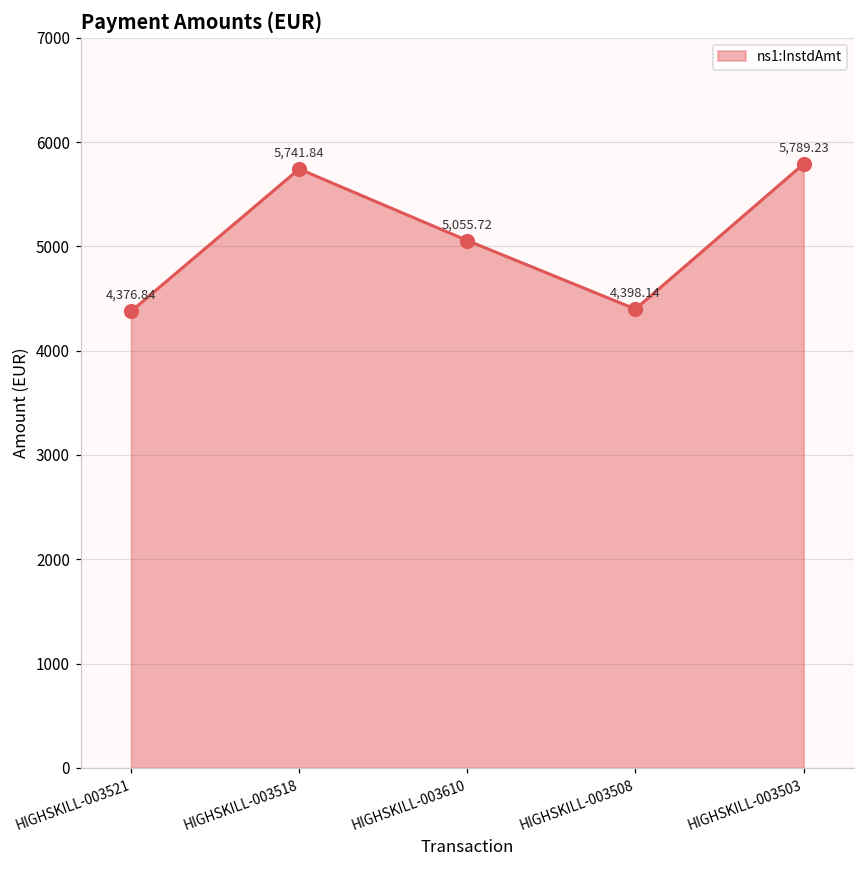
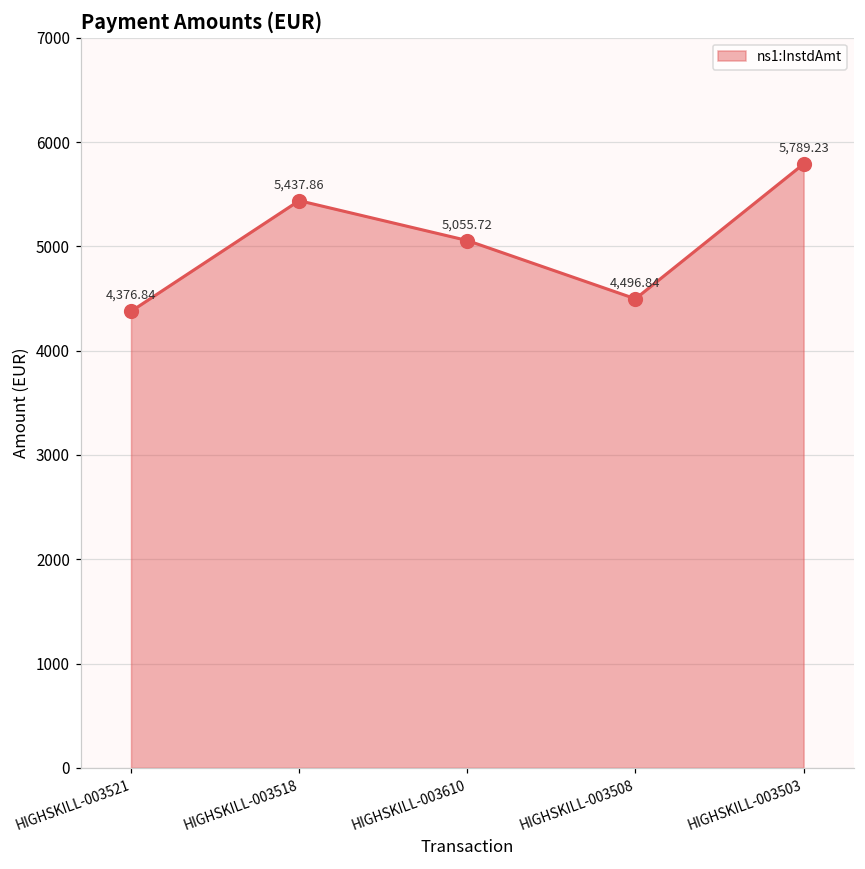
HIGHSKILL-003518: 5,741.84 -> 5,437.86
HIGHSKILL-003508: 4,398.14 -> 4,496.84
